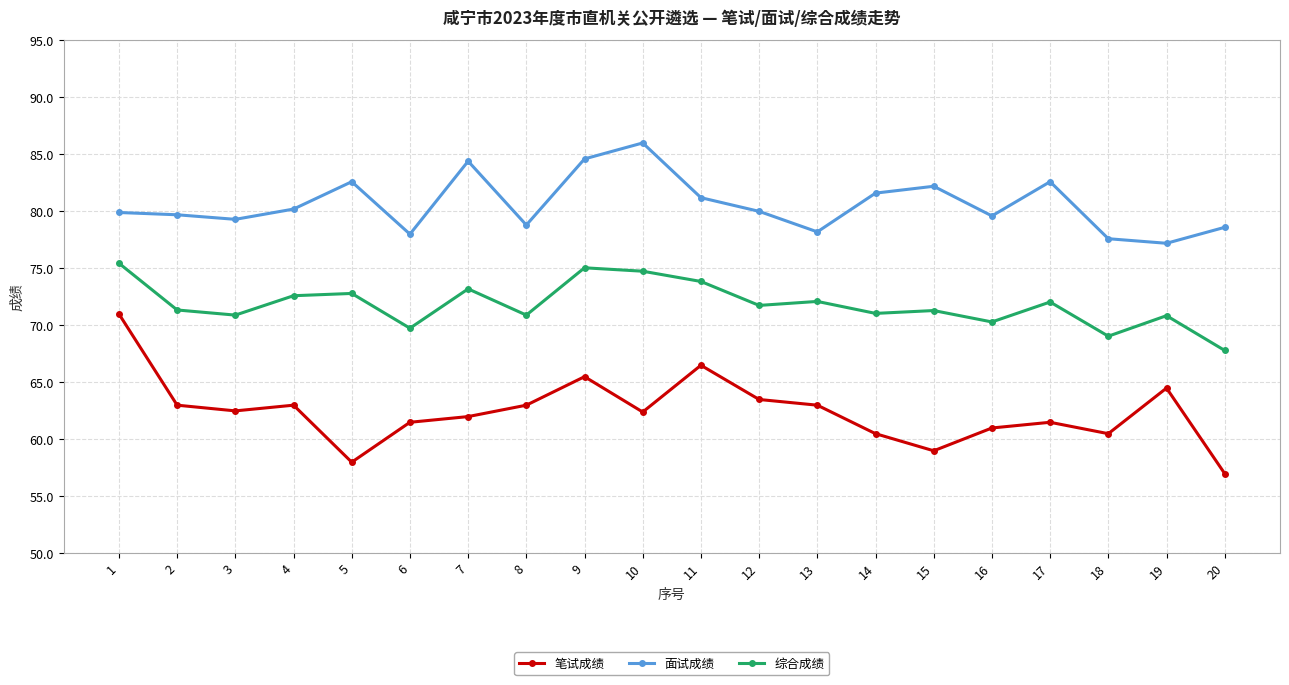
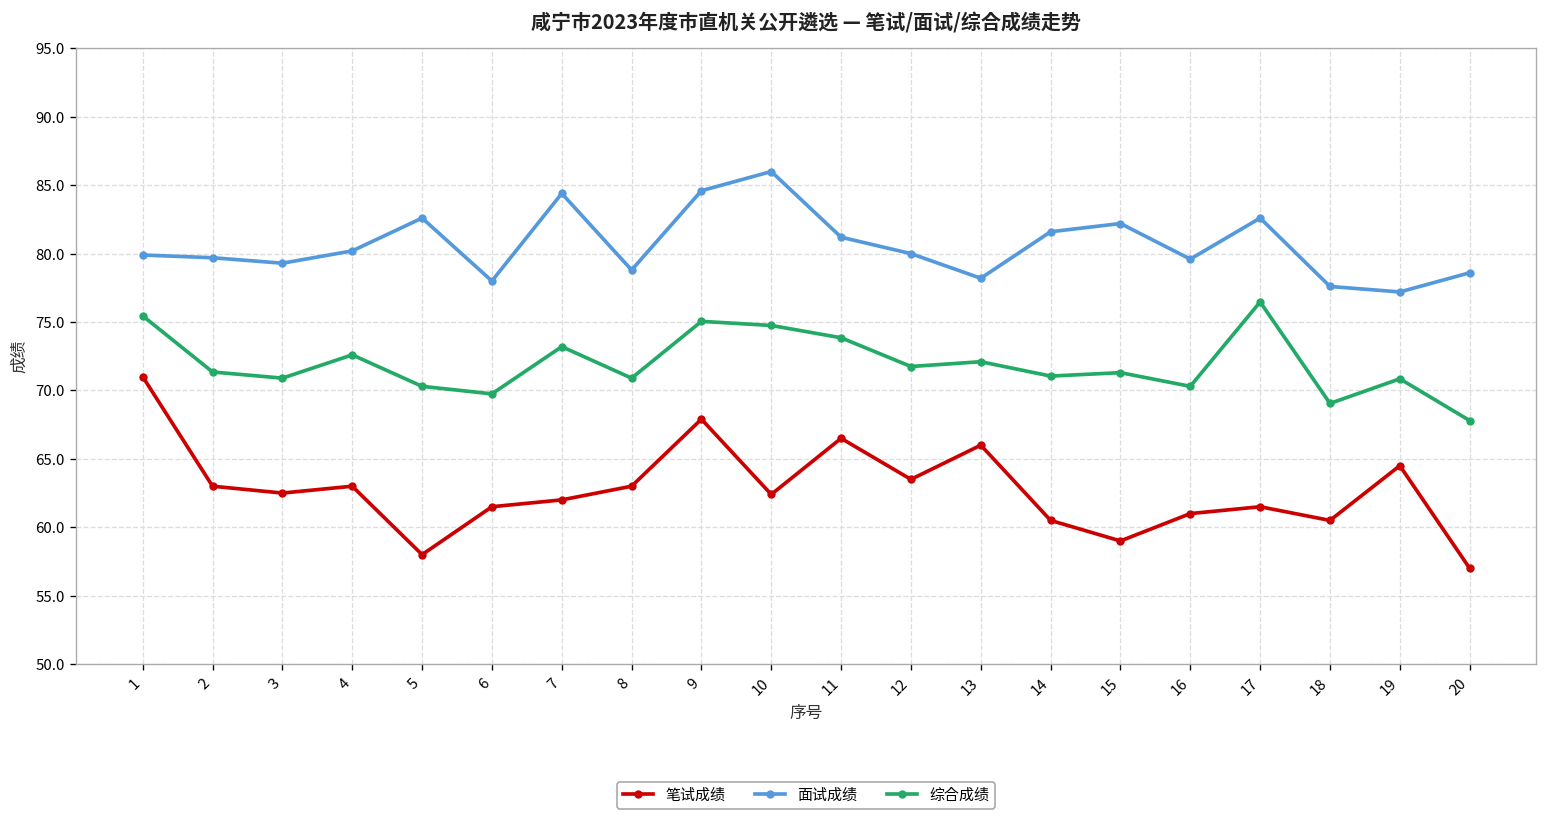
综合成绩, 5: 72.8 -> 70.3
笔试成绩, 9: 65.5 -> 67.9
笔试成绩, 13: 63 -> 66
综合成绩, 17: 72.1 -> 76.5
